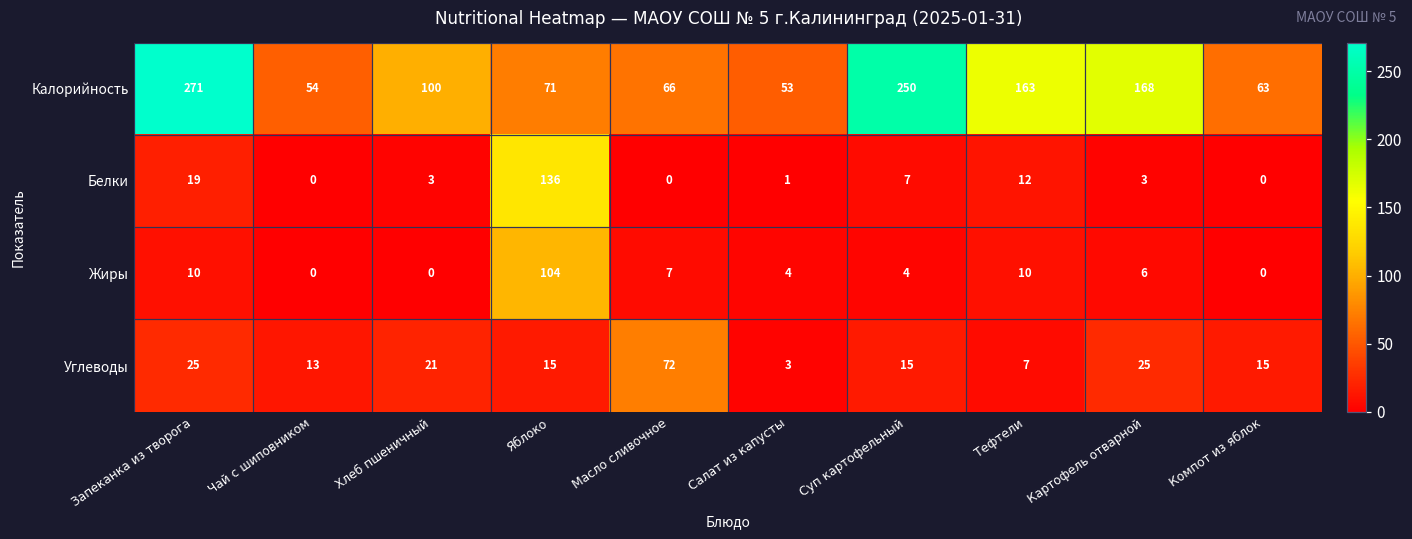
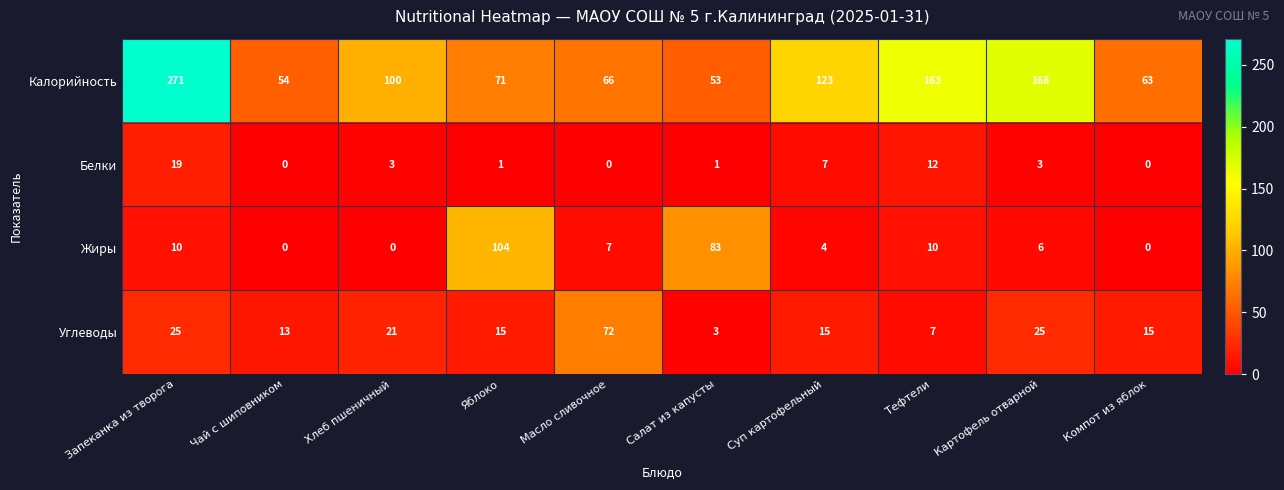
Калорийность, Суп картофельный: 250 -> 123
Белки, Яблоко: 136 -> 1
Жиры, Салат из капусты: 4 -> 83
